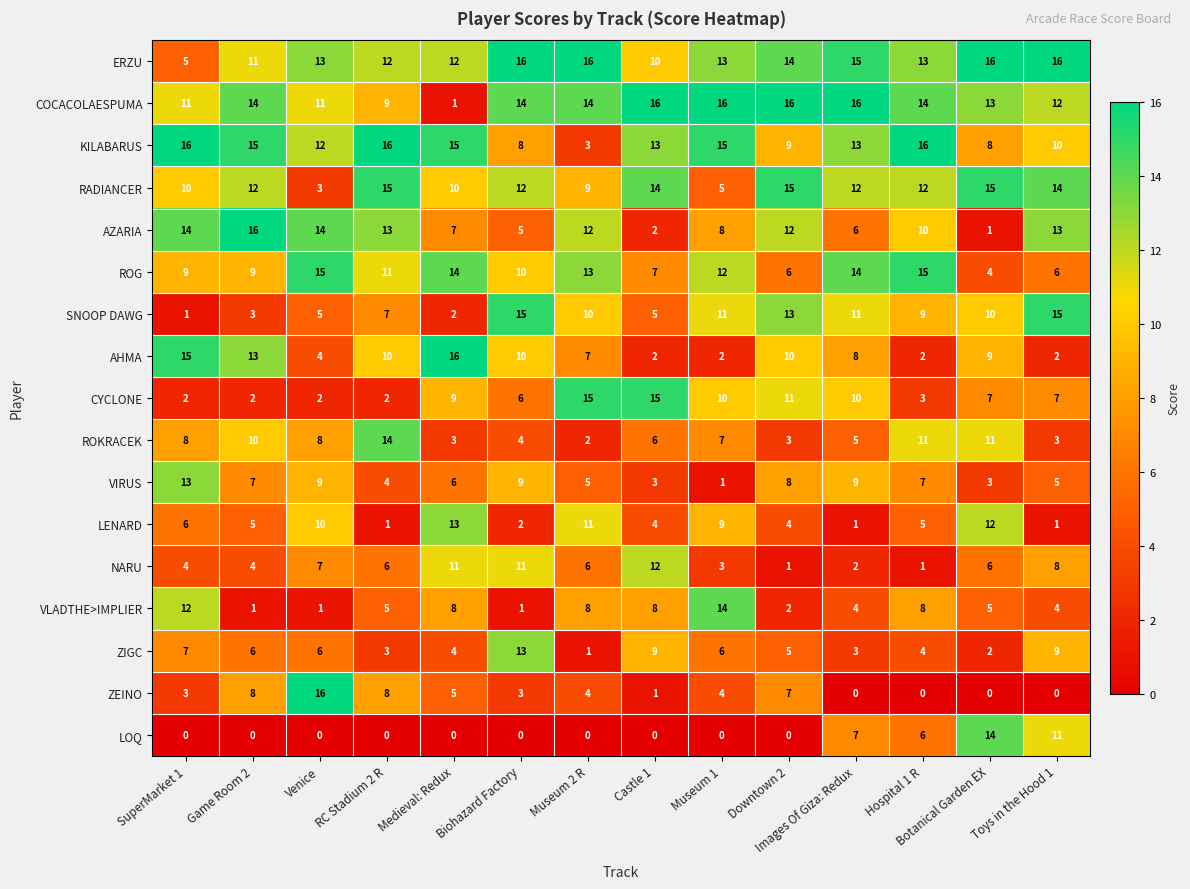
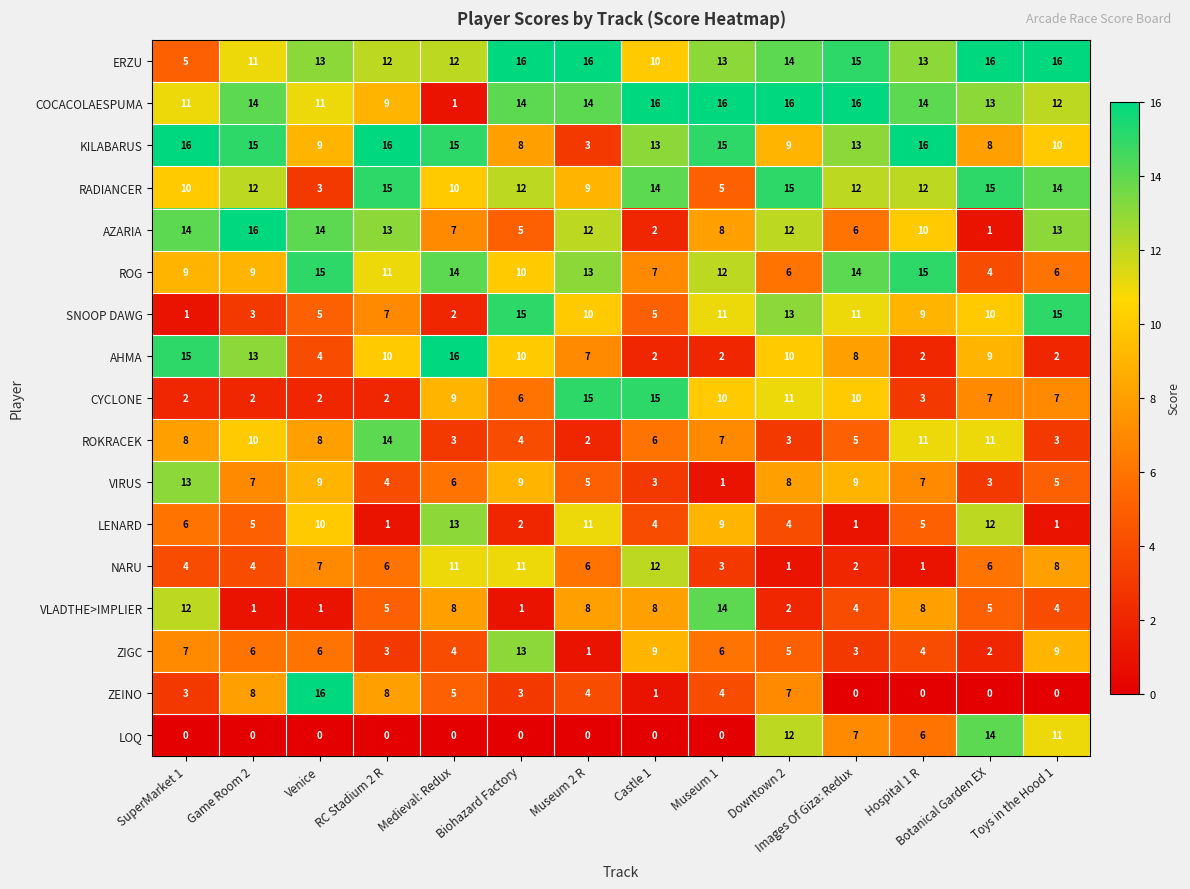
KILABARUS, Venice: 12 -> 9
LOQ, Downtown 2: 0 -> 12
